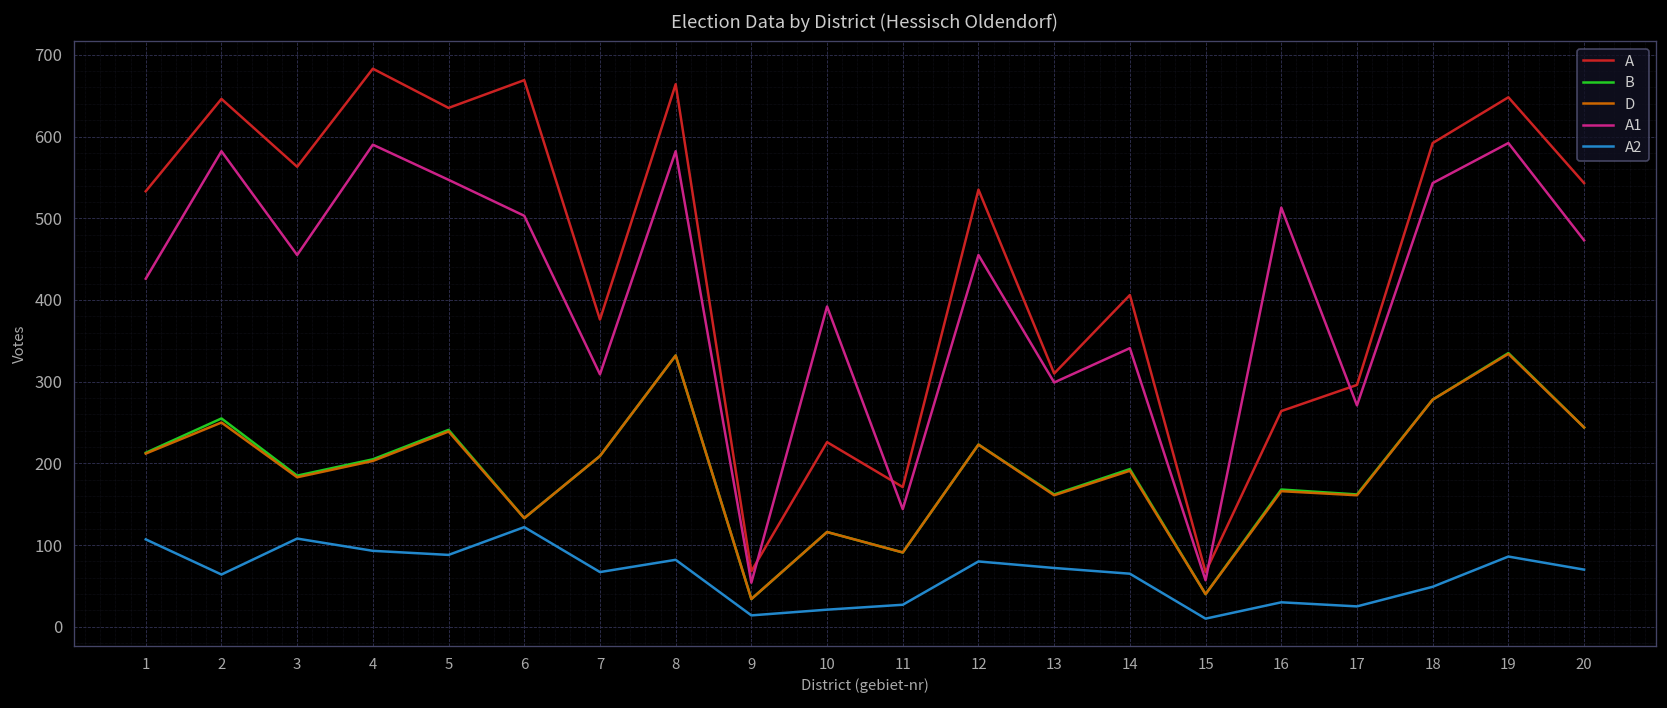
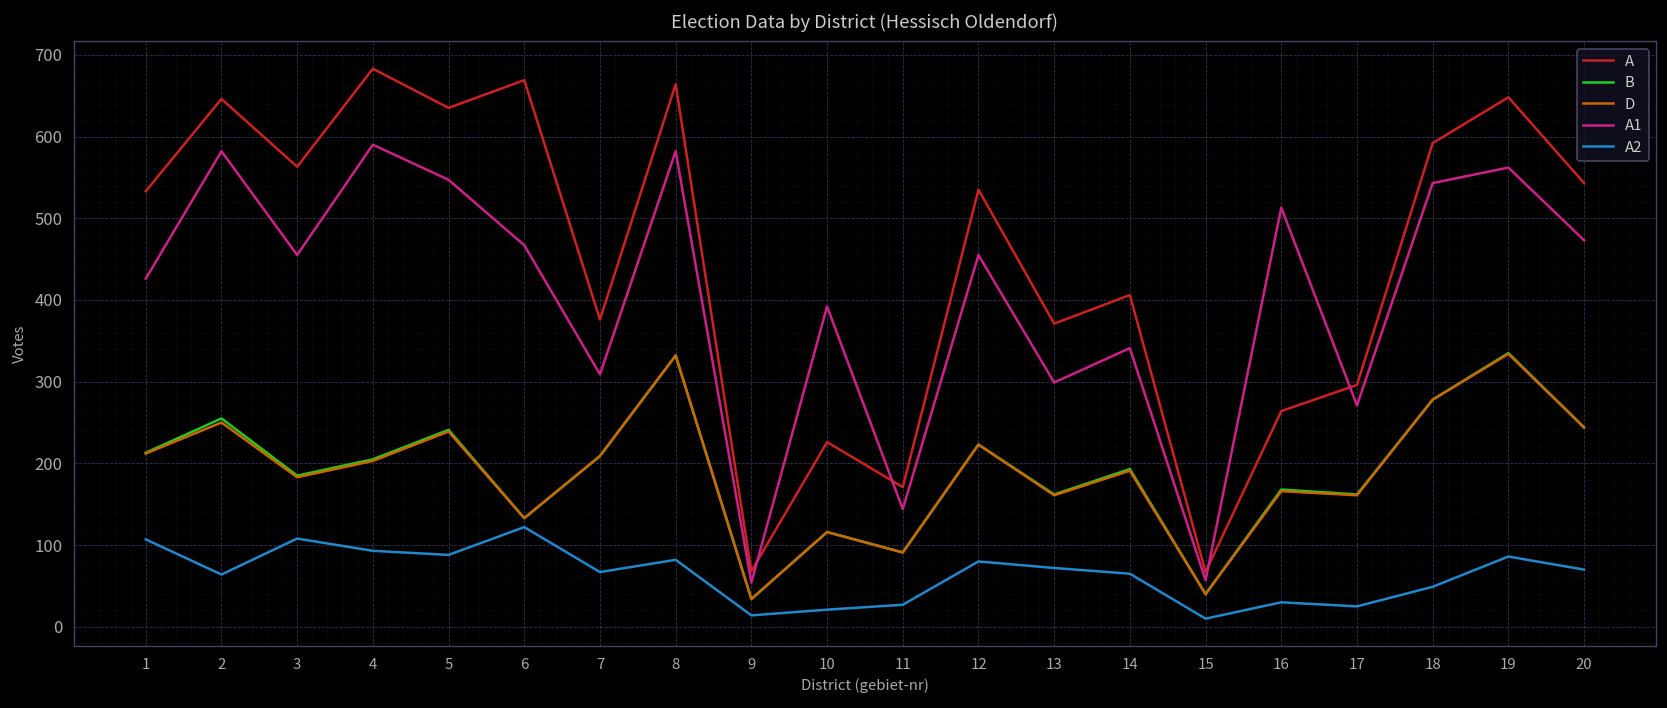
A1, 6: 500 -> 470
A, 13: 310 -> 370
A1, 19: 590 -> 560
